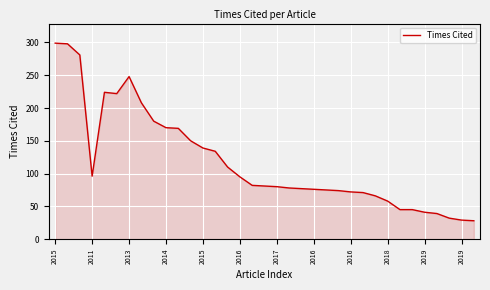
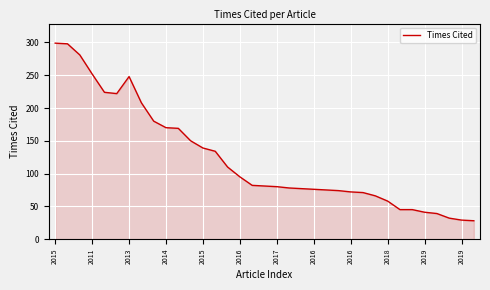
2011: 100 -> 250
